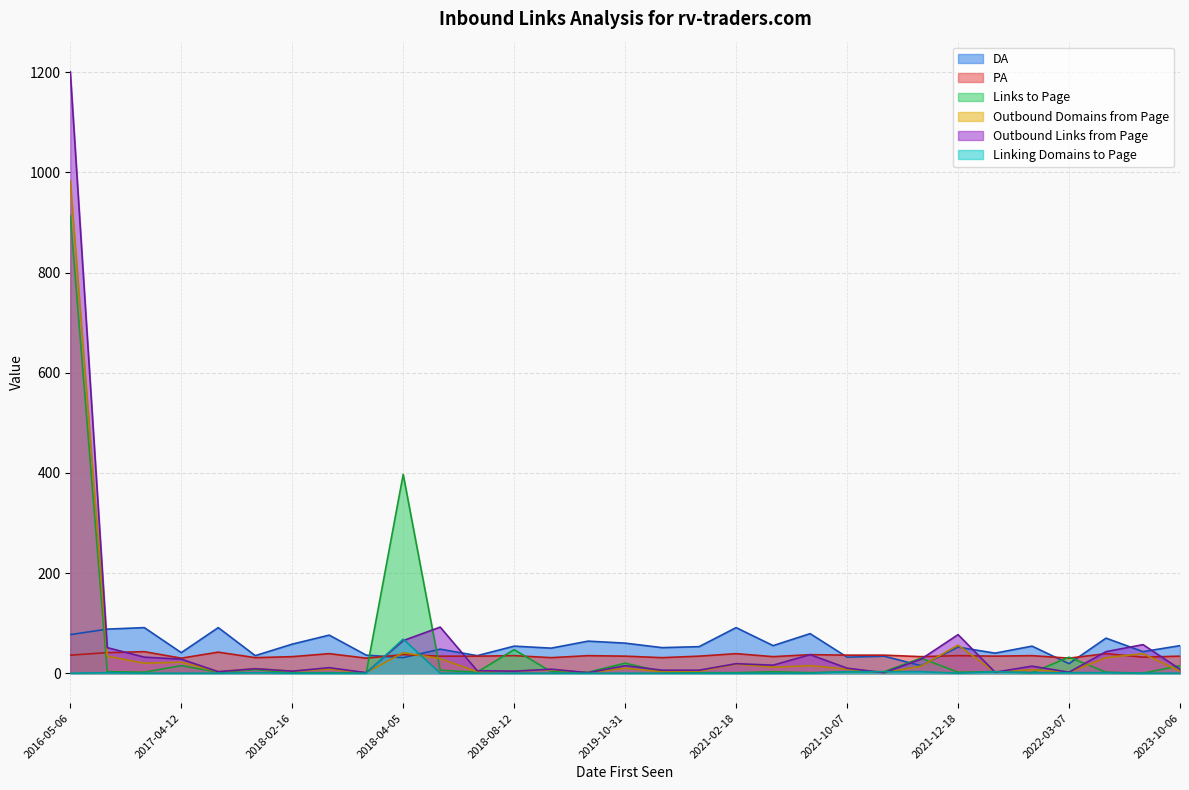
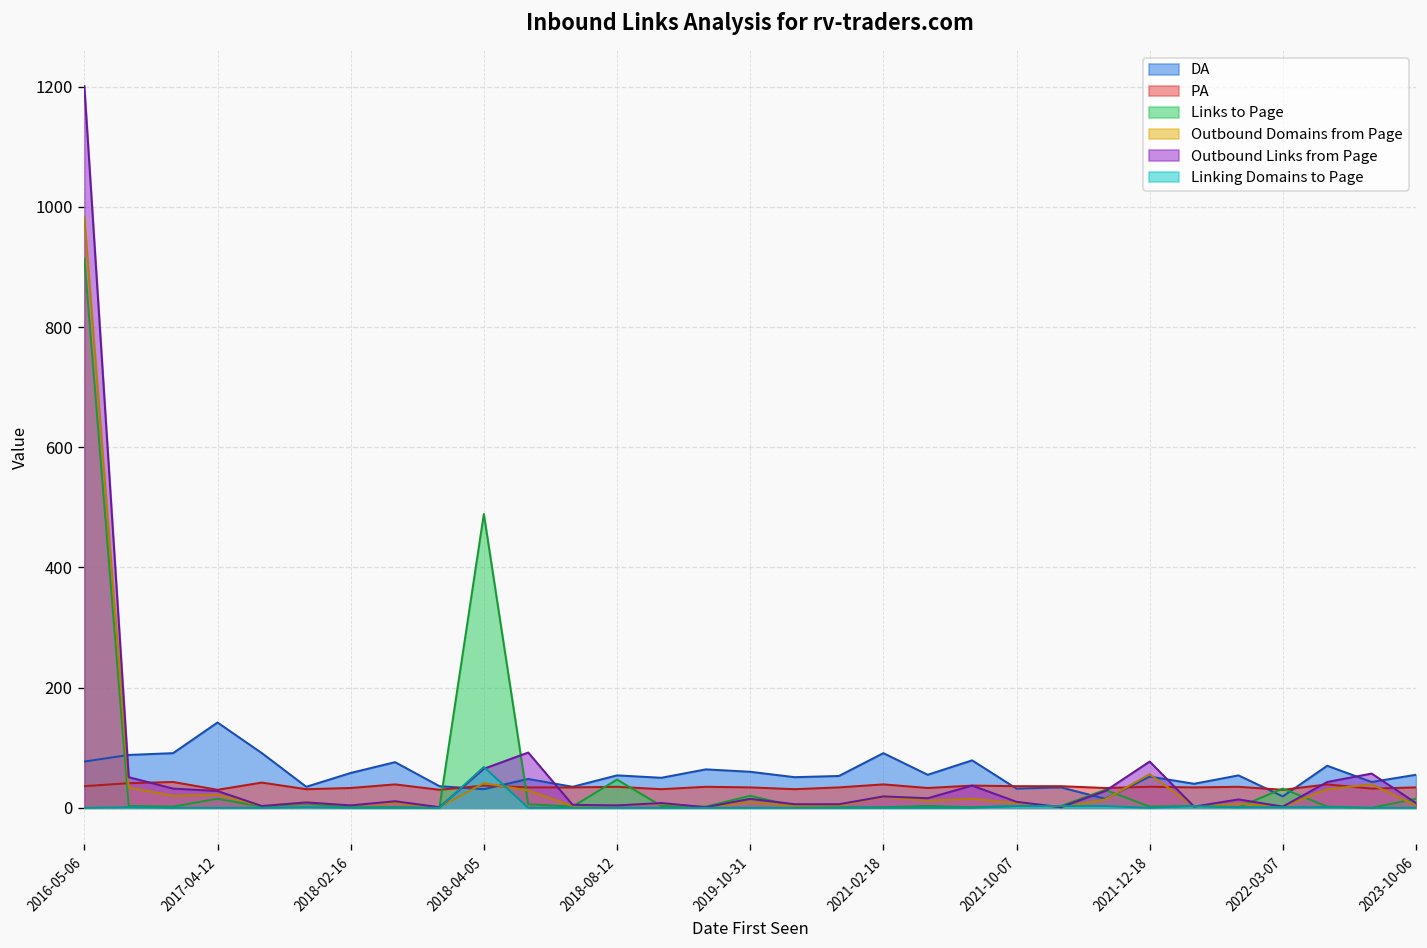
DA, 2017-04-12: 40 -> 140
Links to Page, 2018-04-05: 400 -> 490
